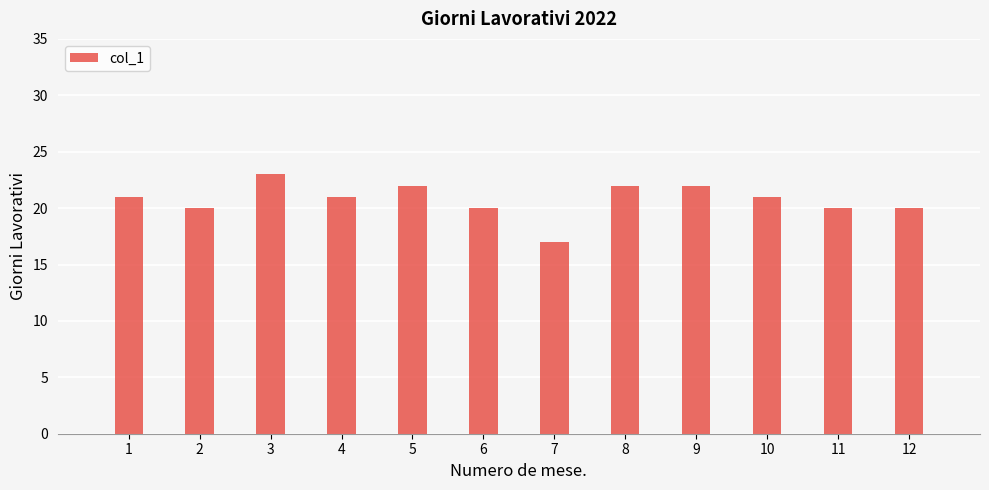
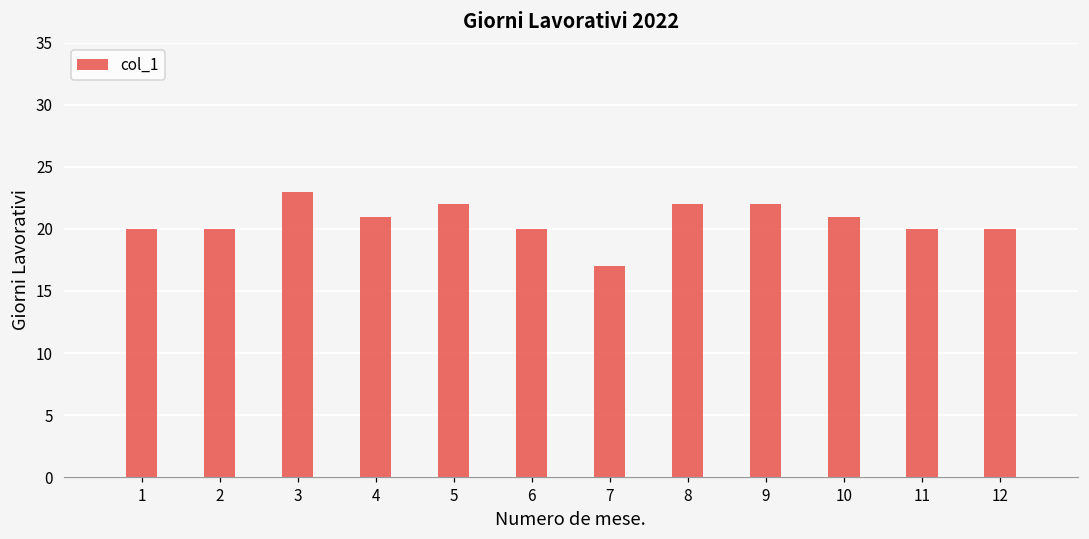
1: 21 -> 20
